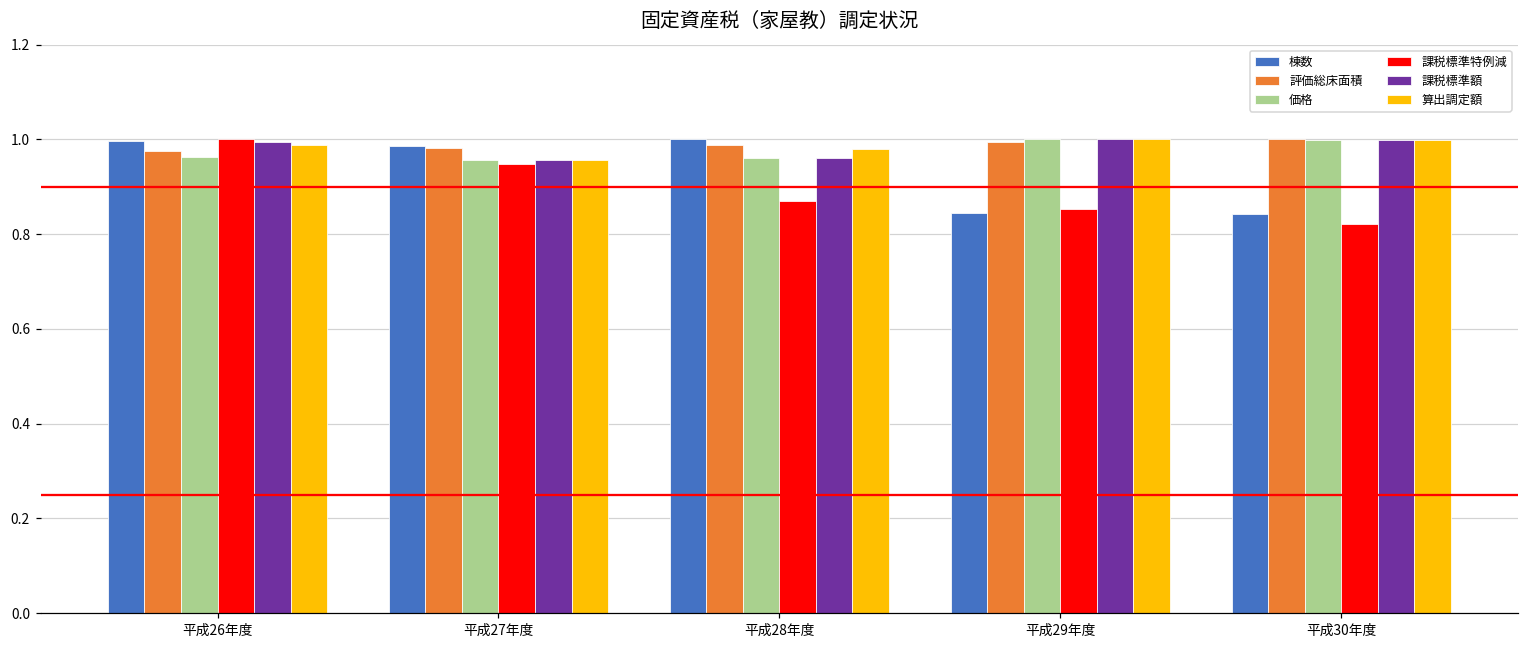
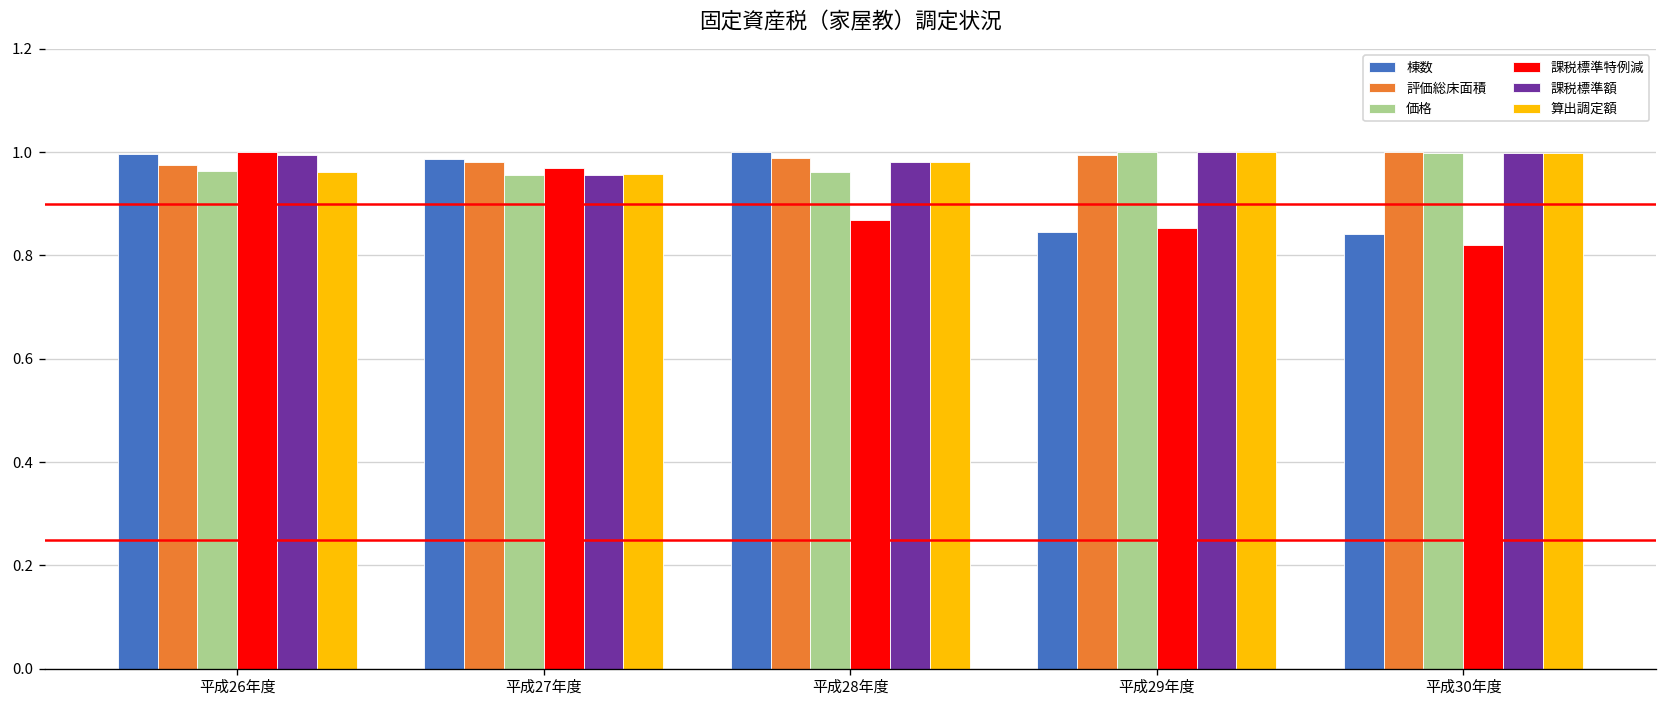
算出調定額, 平成26年度: 0.99 -> 0.96
課税標準特例減, 平成27年度: 0.95 -> 0.97
課税標準額, 平成28年度: 0.96 -> 0.98
